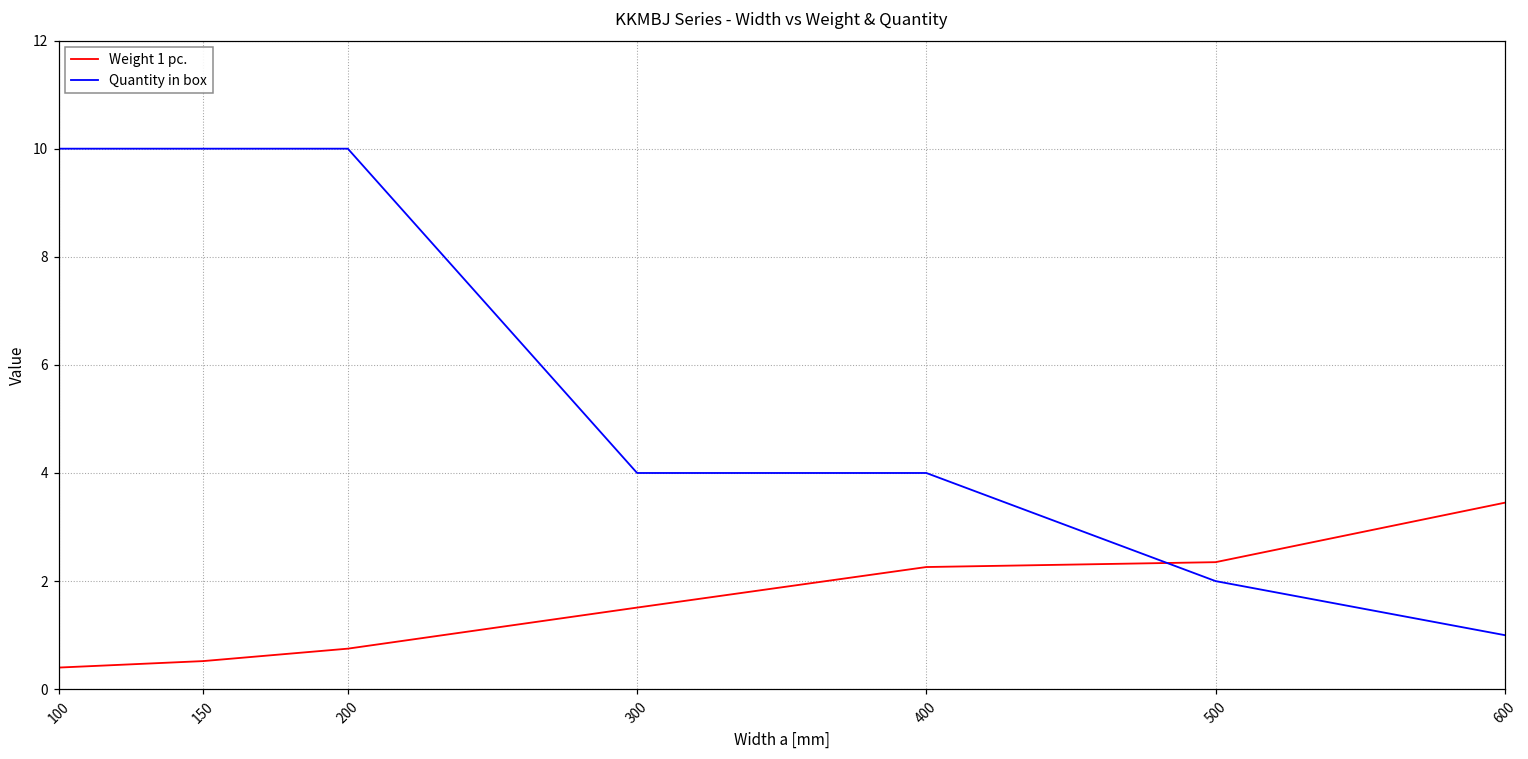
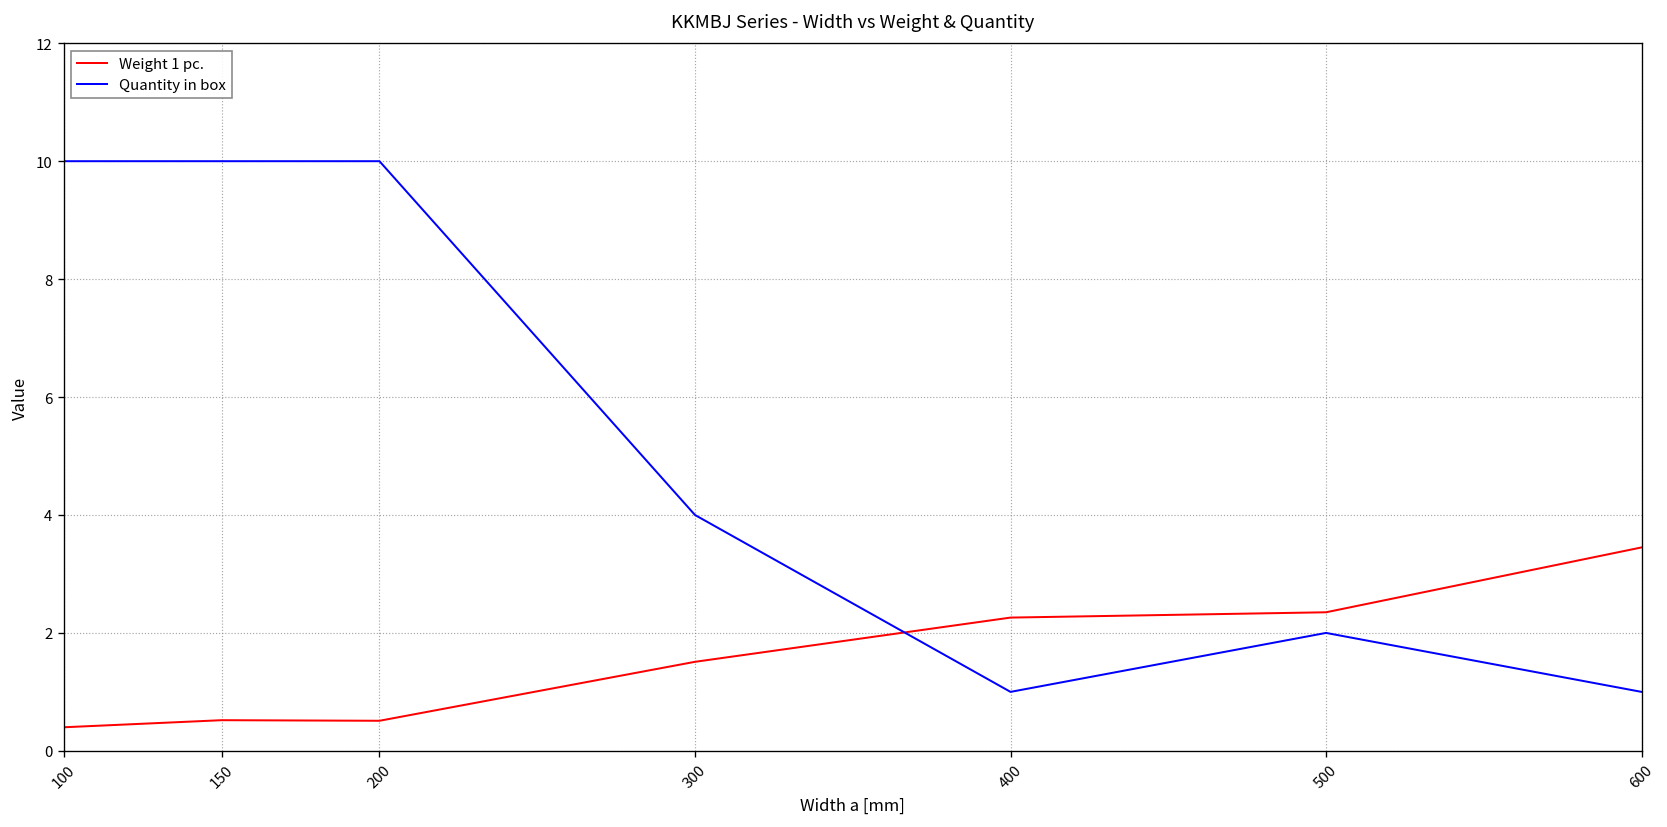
Weight 1 pc., 200: 0.8 -> 0.5
Quantity in box, 400: 4 -> 1
